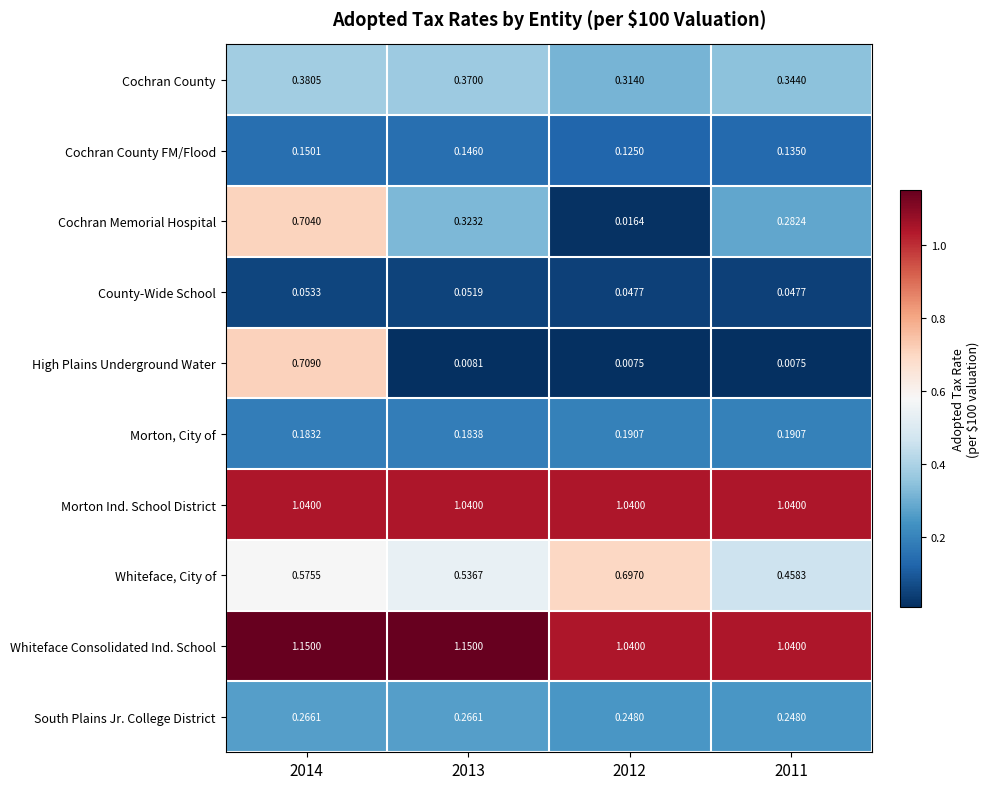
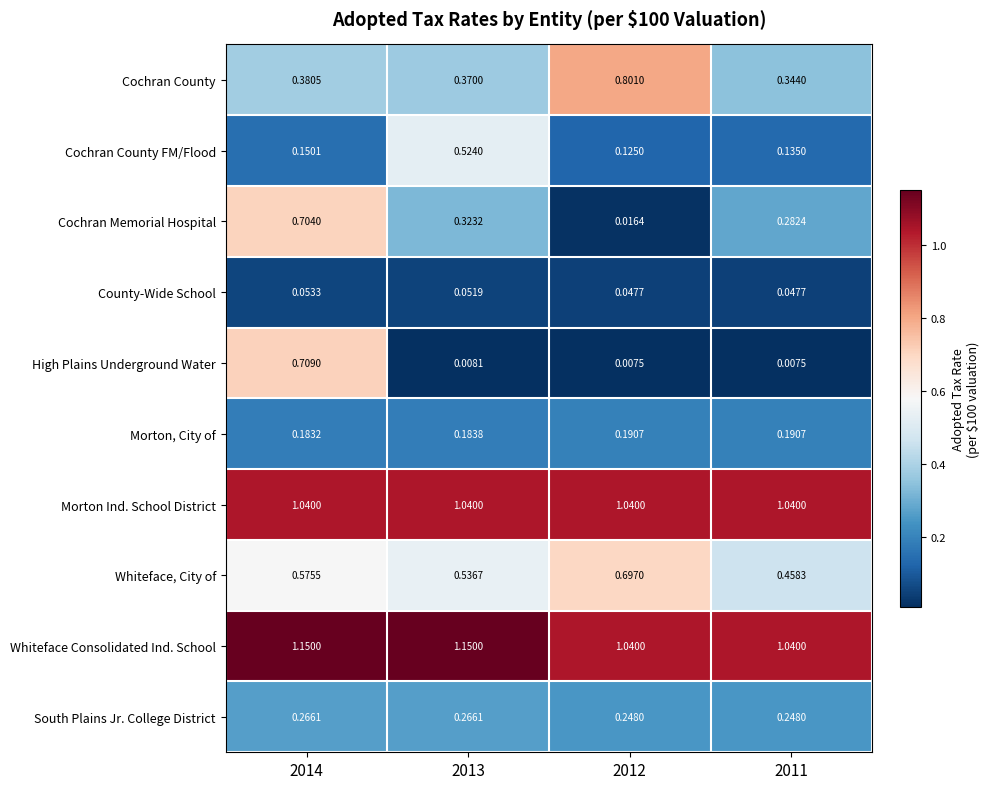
Cochran County, 2012: 0.3140 -> 0.8010
Cochran County FM/Flood, 2013: 0.1460 -> 0.5240
